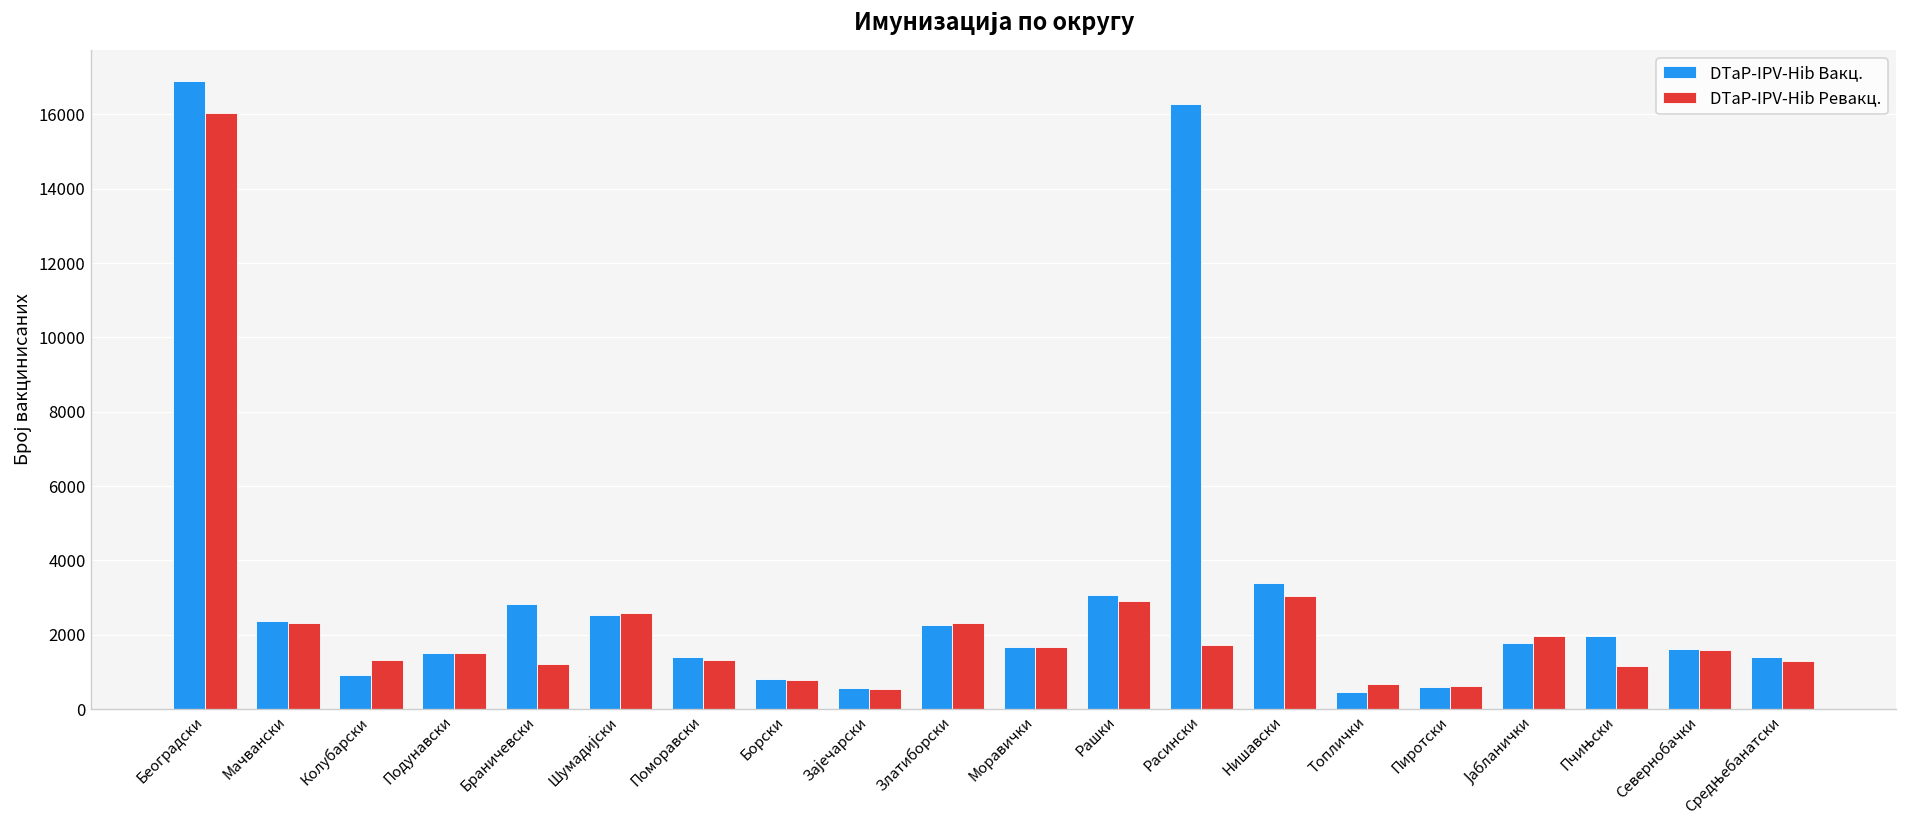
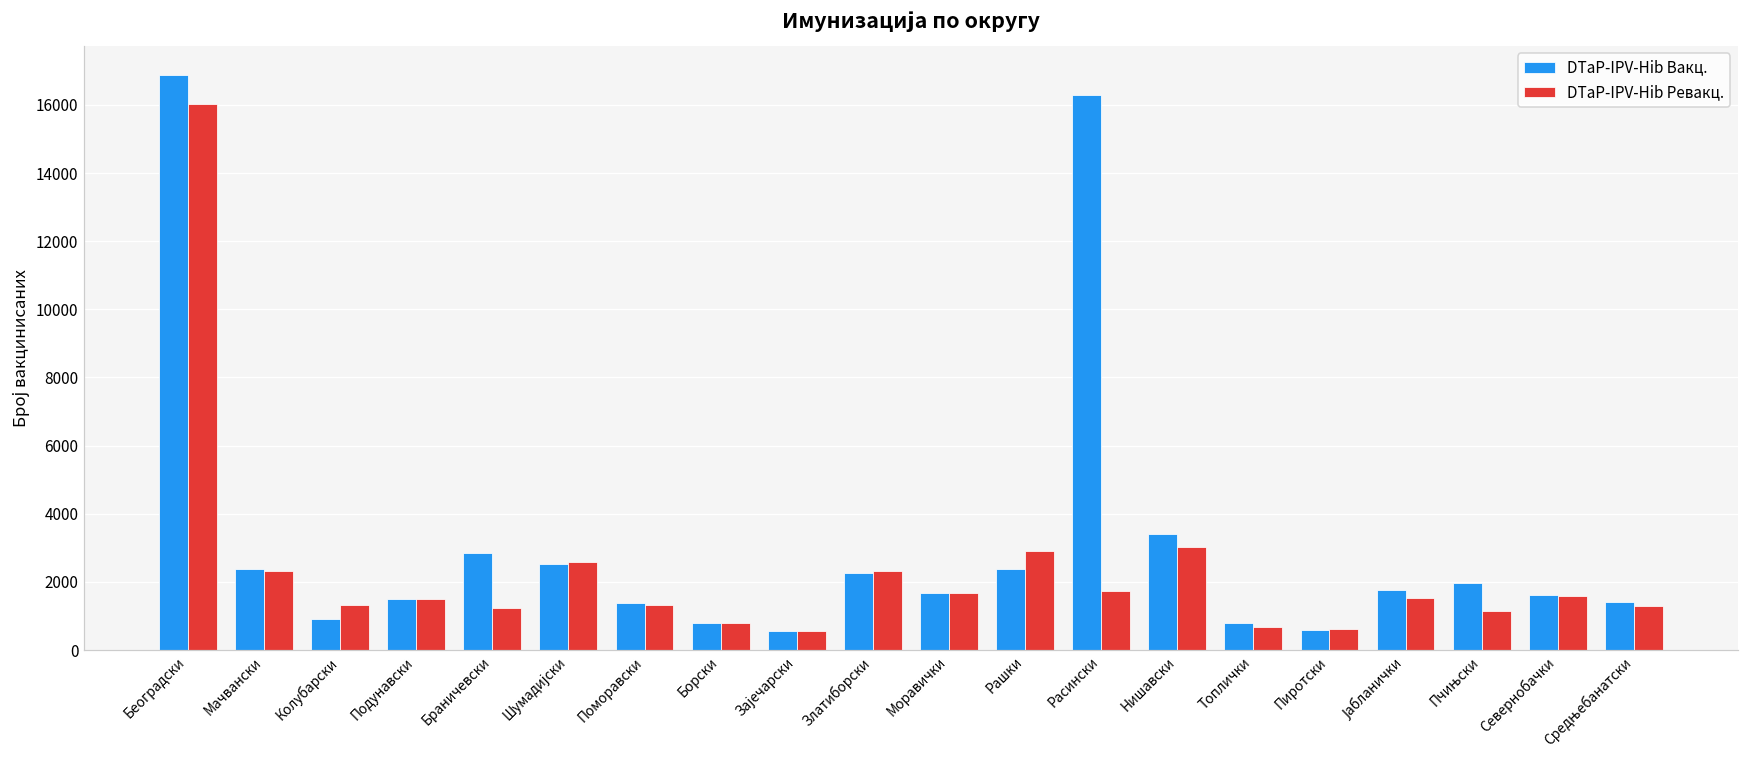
DTaP-IPV-Hib Вакц., Рашки: 3100 -> 2400
DTaP-IPV-Hib Вакц., Топлички: 500 -> 800
DTaP-IPV-Hib Ревакц., Јабланички: 2000 -> 1500
